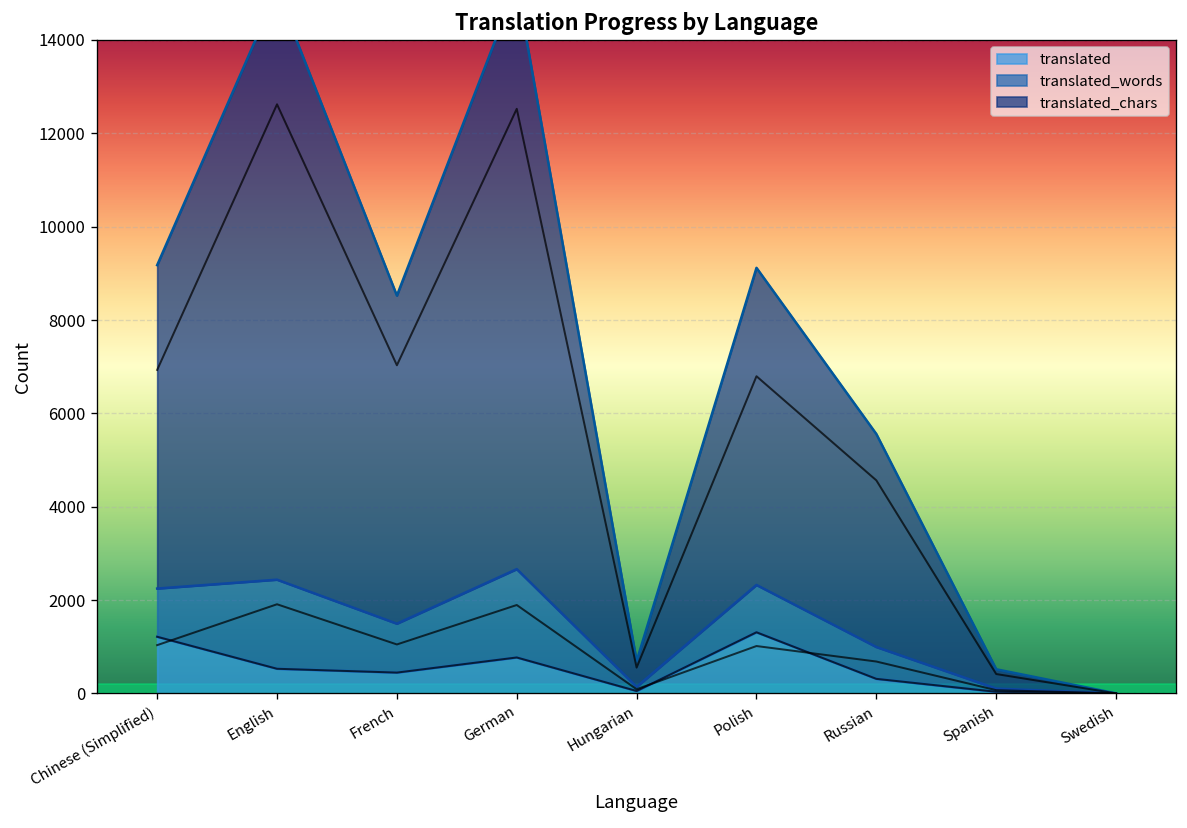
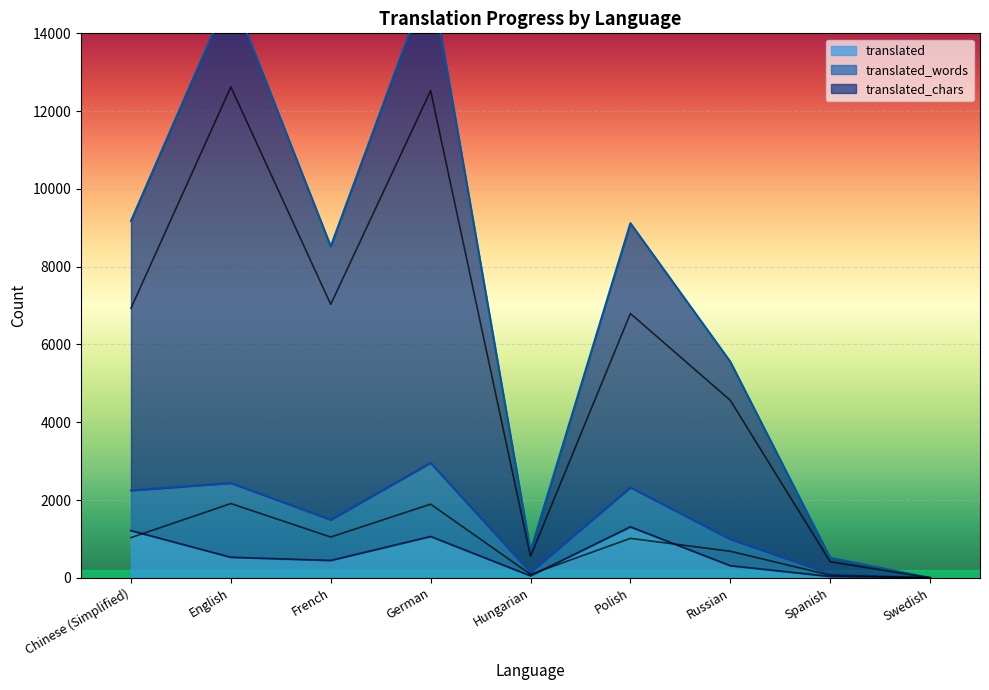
translated, German: 800 -> 1100
